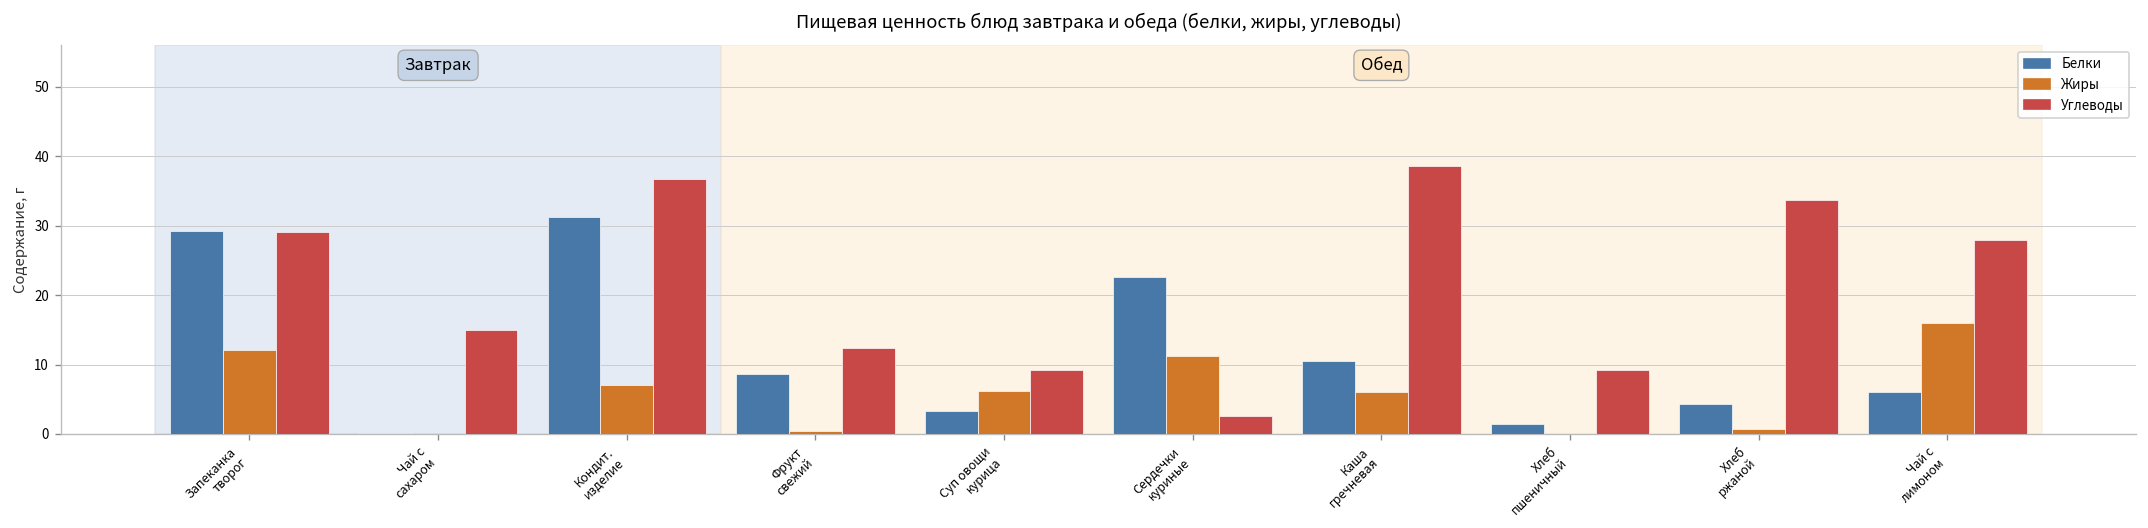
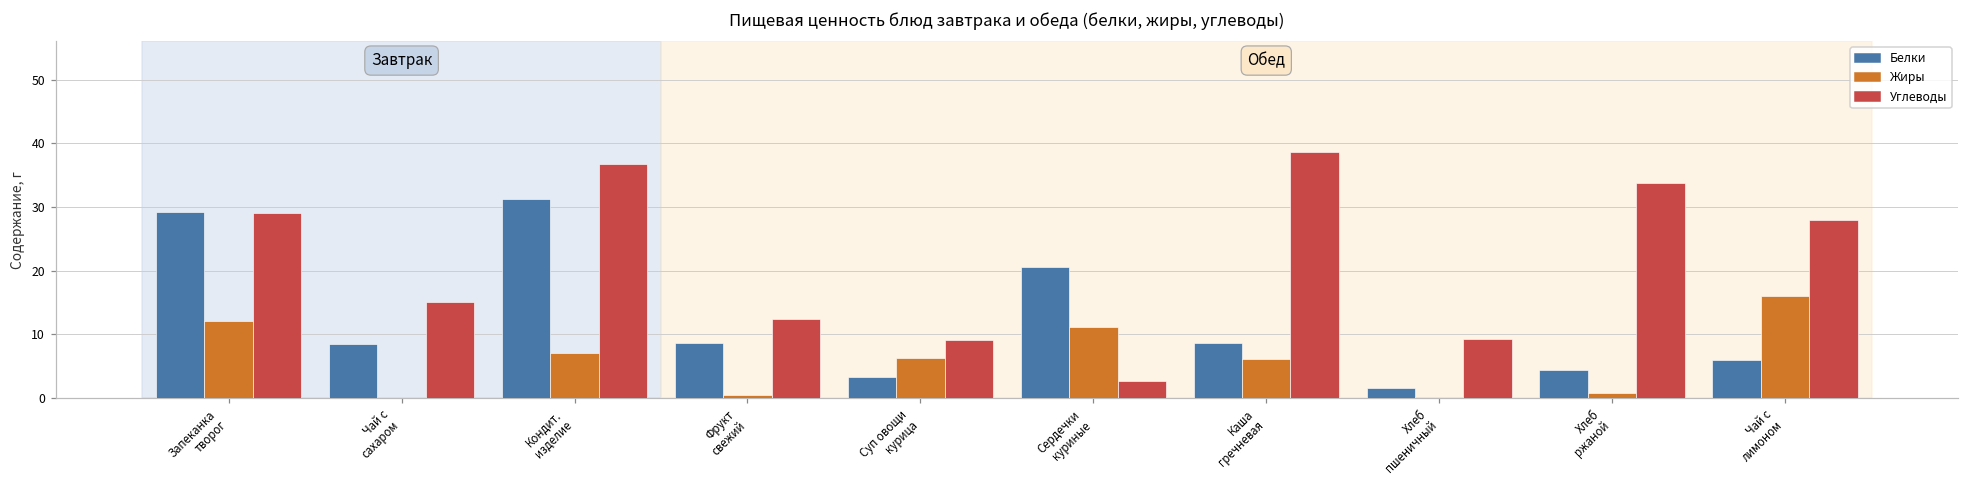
Белки, Чай с сахаром: 0 -> 8
Белки, Сердечки куриные: 23 -> 20
Белки, Каша гречневая: 11 -> 9
